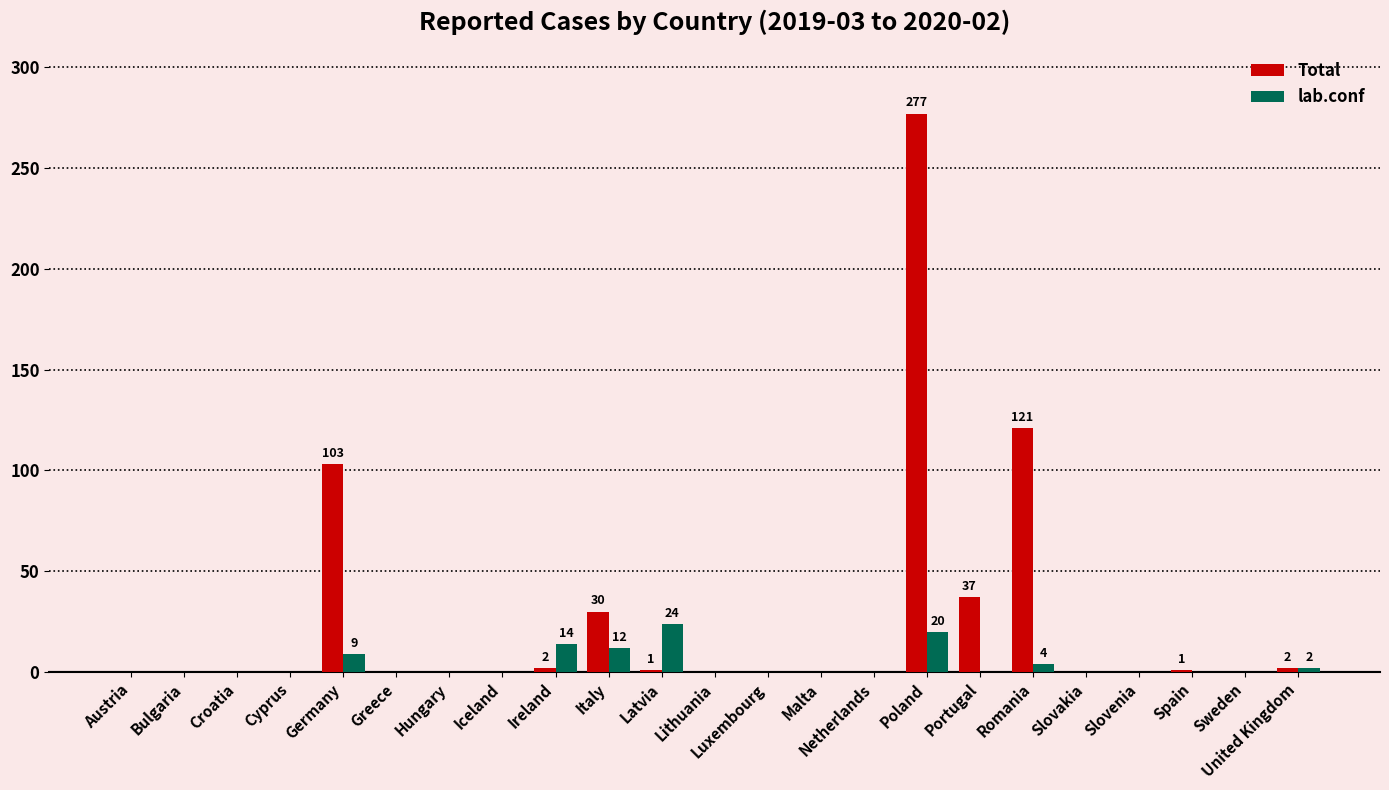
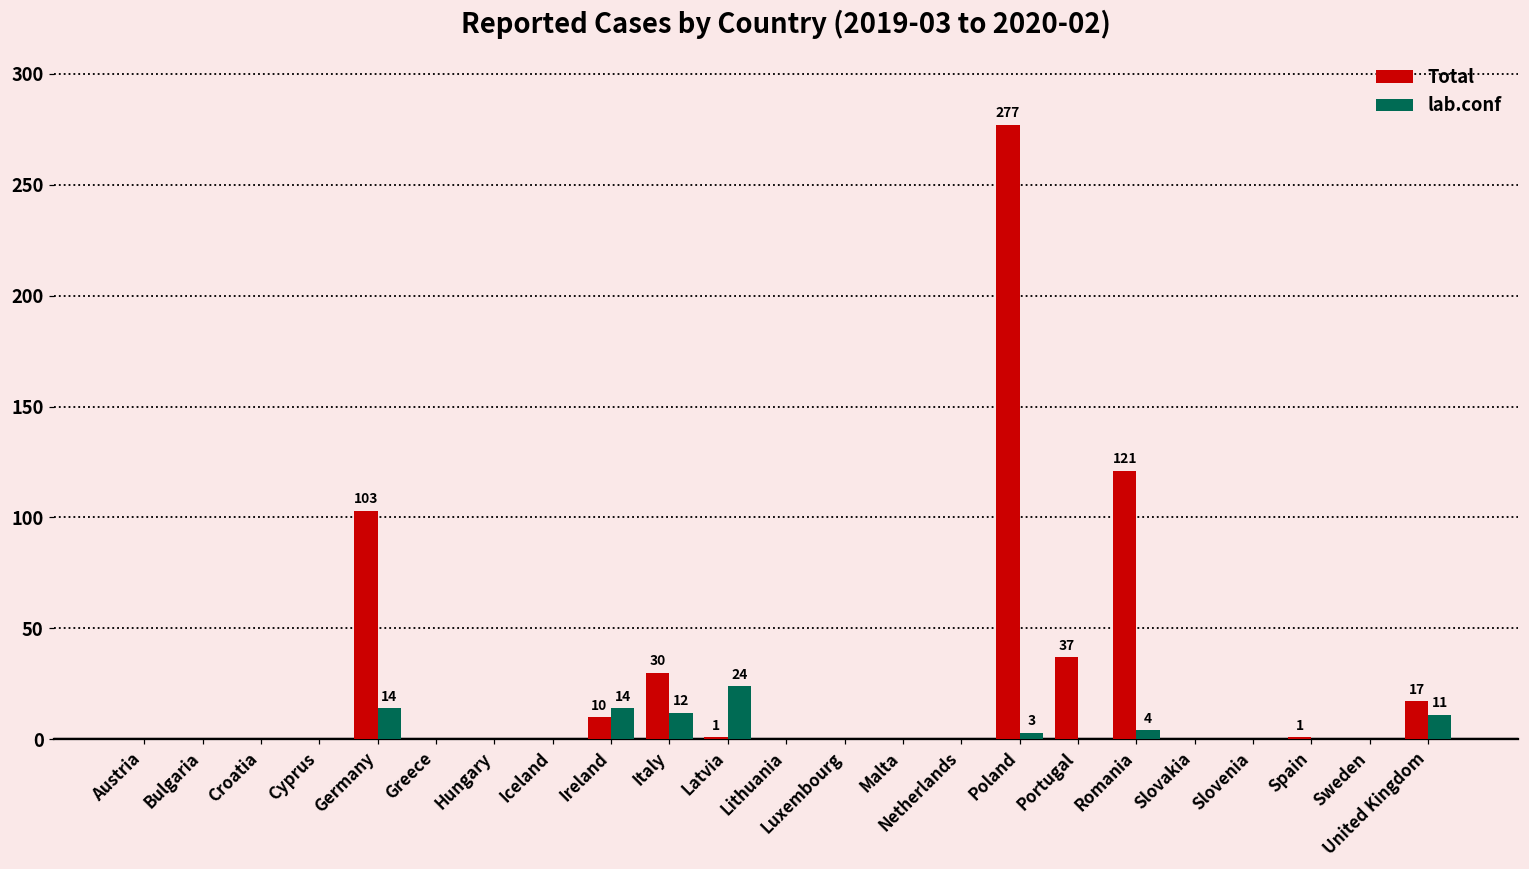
lab.conf, Germany: 9 -> 14
Total, Ireland: 2 -> 10
lab.conf, Poland: 20 -> 3
Total, United Kingdom: 2 -> 17
lab.conf, United Kingdom: 2 -> 11
